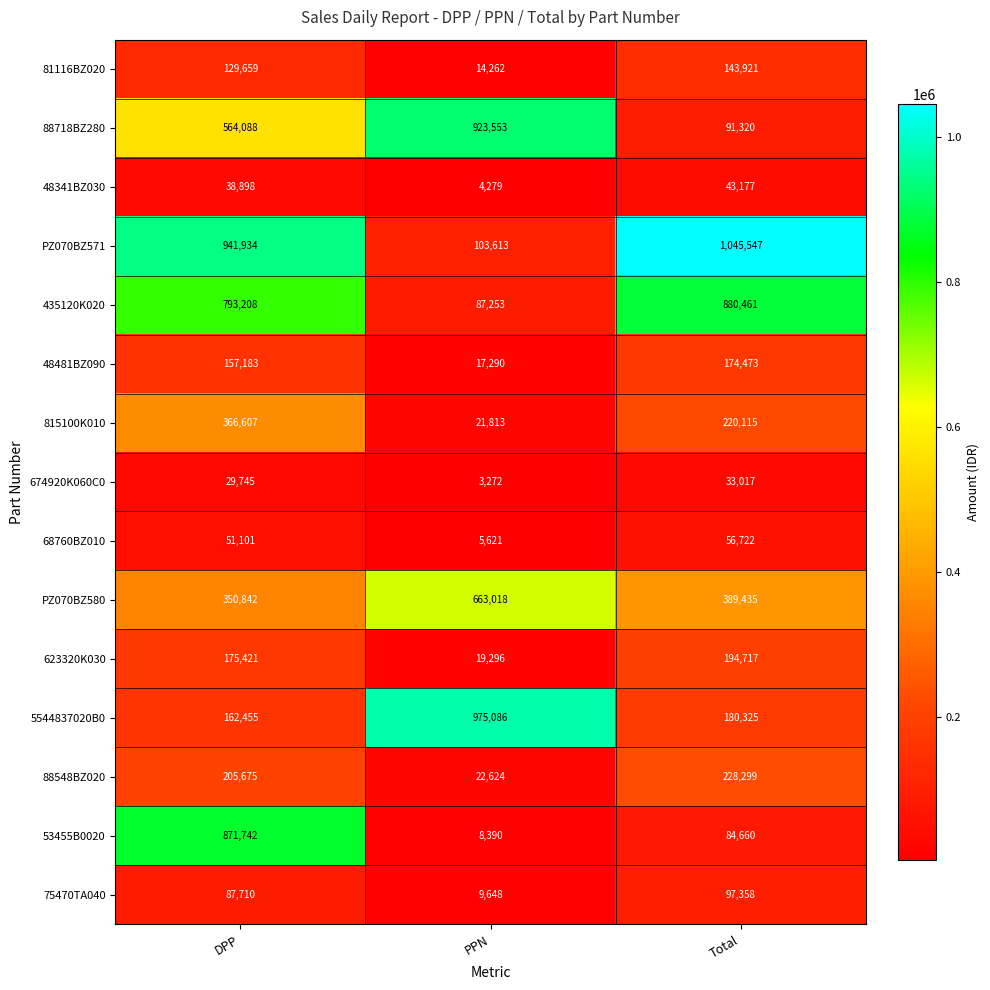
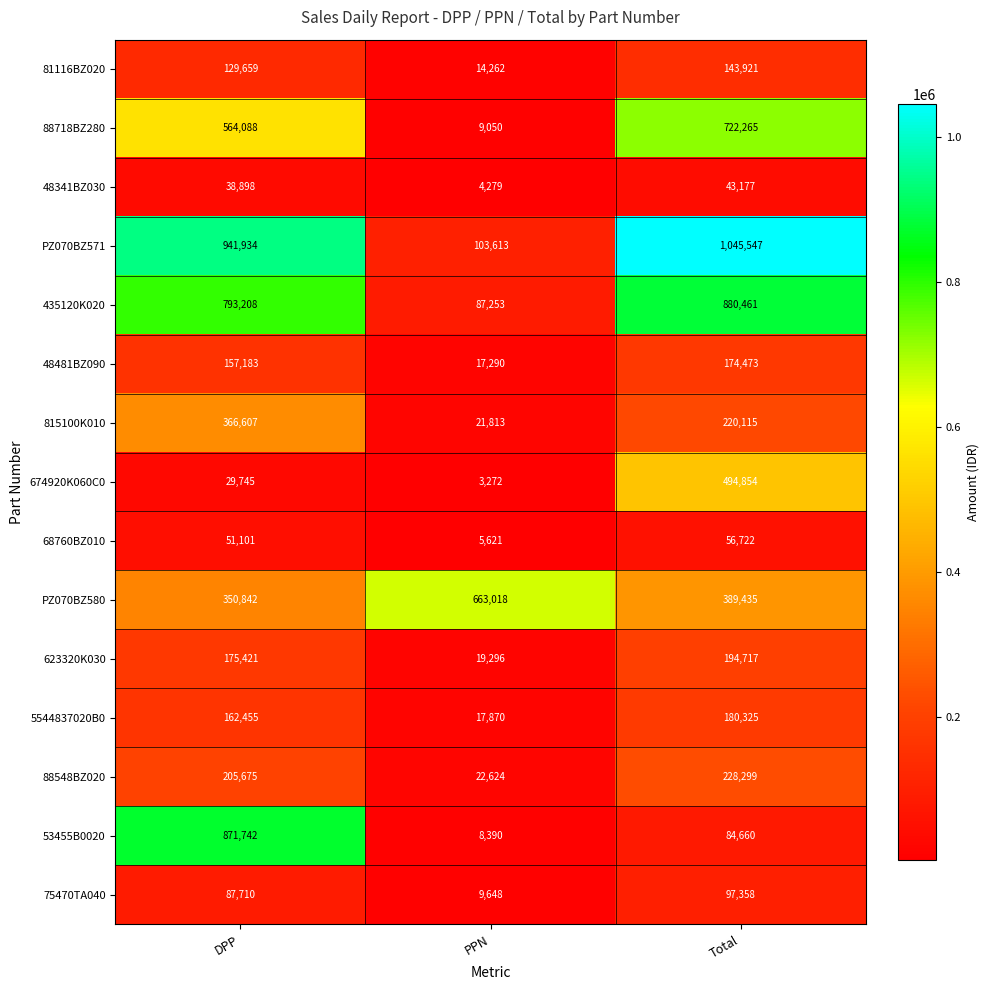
88718BZ280, PPN: 923,553 -> 9,050
88718BZ280, Total: 91,320 -> 722,265
674920K060C0, Total: 33,017 -> 494,854
5544837020B0, PPN: 975,086 -> 17,870
